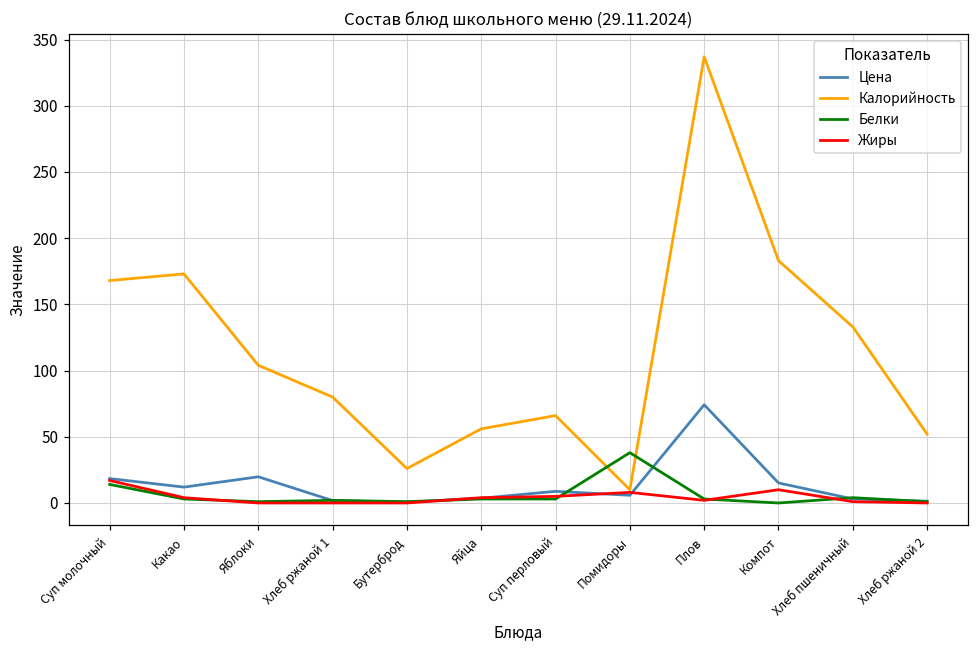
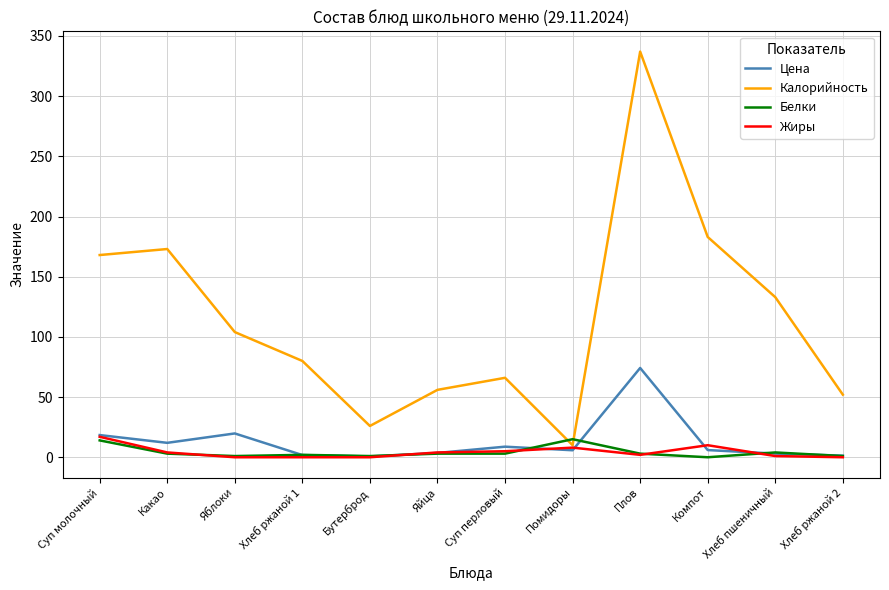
Белки, Помидоры: 38 -> 15
Цена, Компот: 15 -> 6
